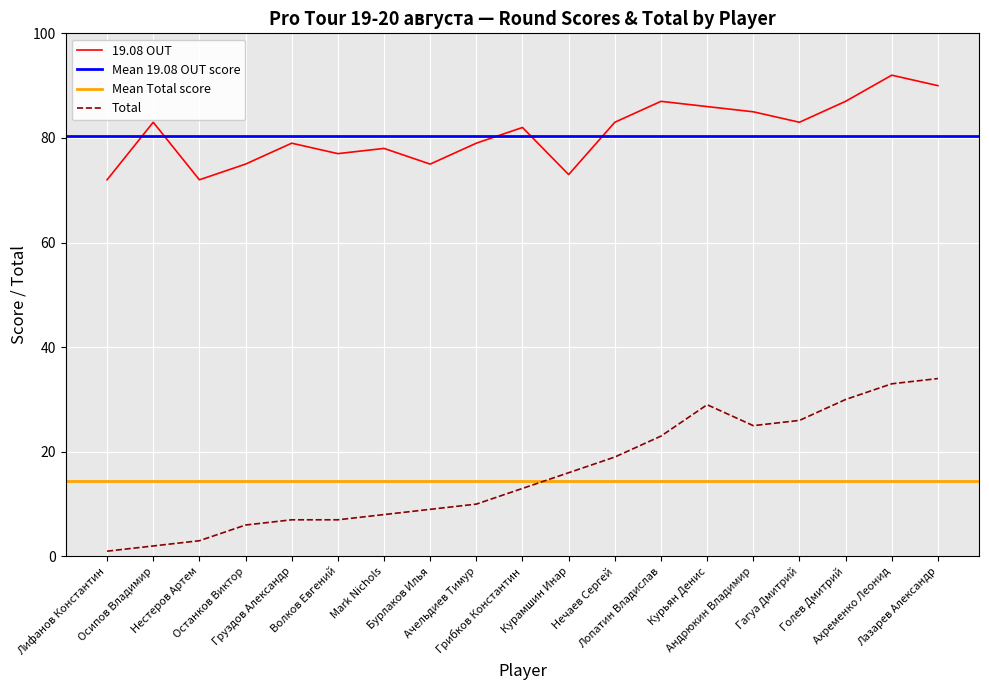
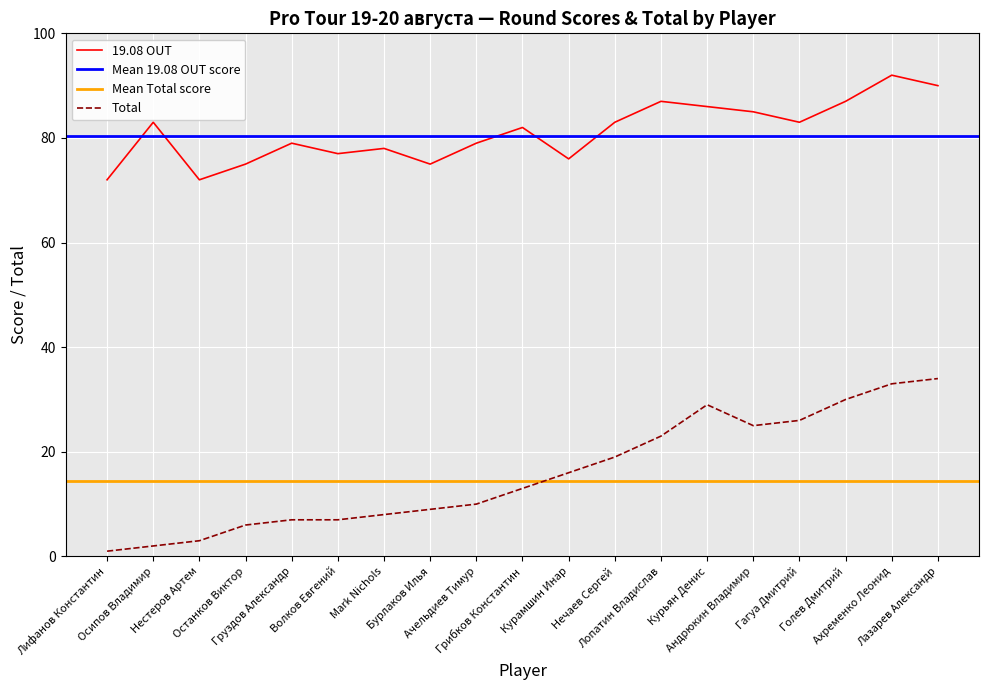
19.08 OUT, Курамшин Инар: 73 -> 76
